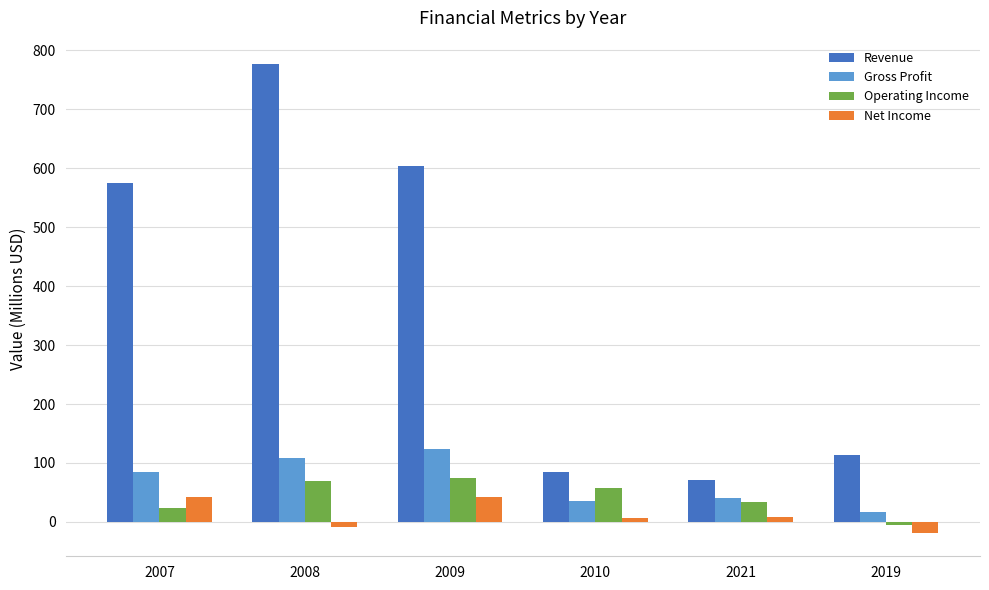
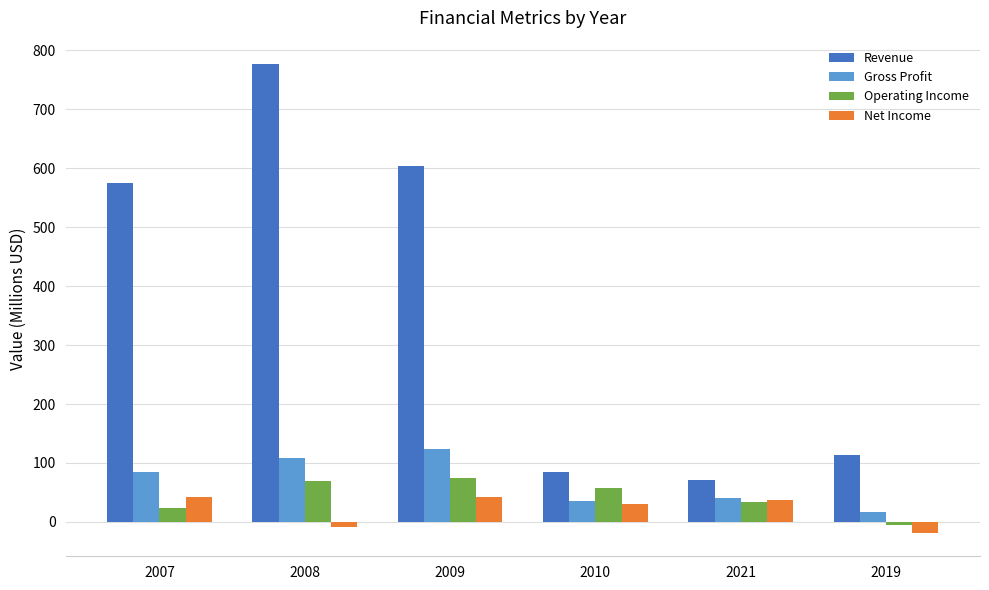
Net Income, 2010: 10 -> 30
Net Income, 2021: 10 -> 40
